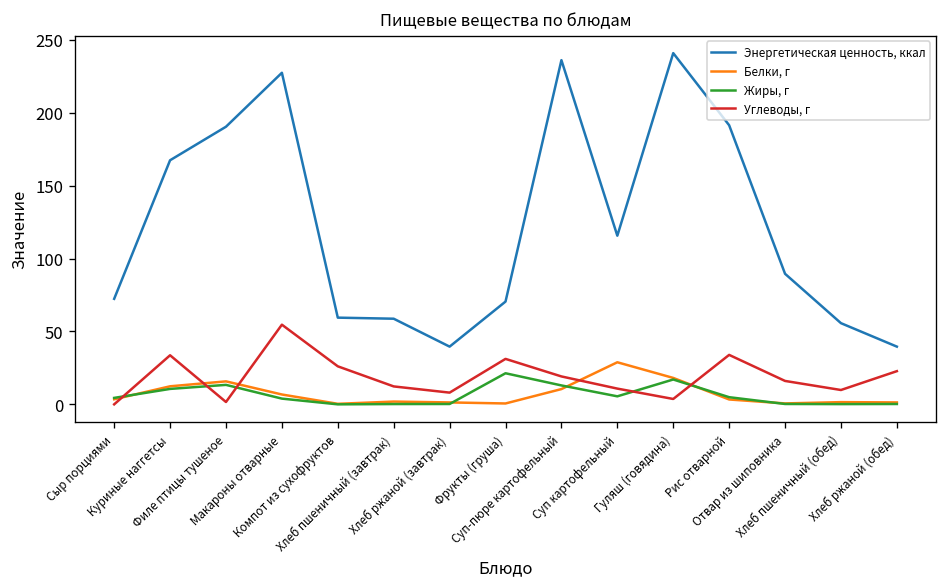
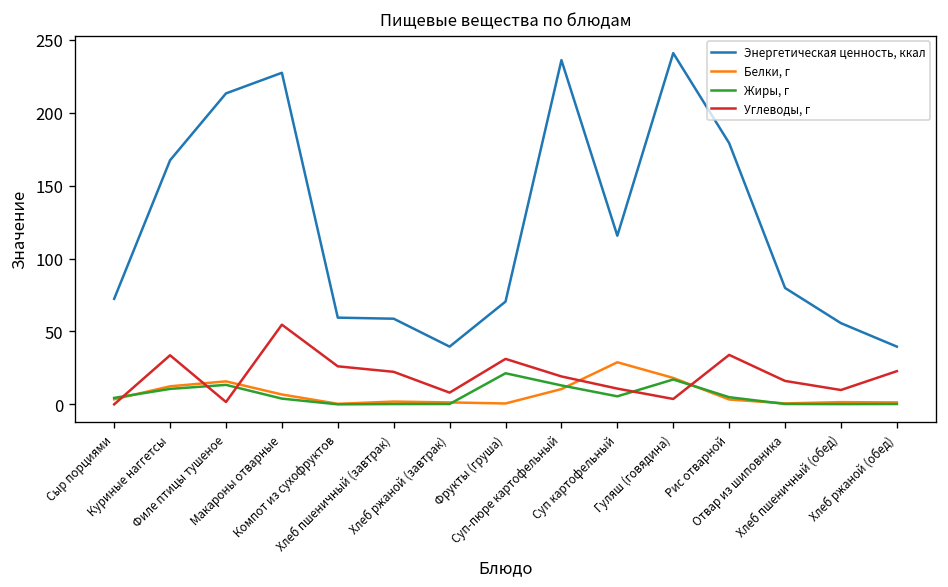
Энергетическая ценность, ккал, Филе птицы тушеное: 190 -> 213
Углеводы, г, Хлеб пшеничный (завтрак): 12 -> 22
Энергетическая ценность, ккал, Рис отварной: 191 -> 179
Энергетическая ценность, ккал, Отвар из шиповника: 90 -> 80
